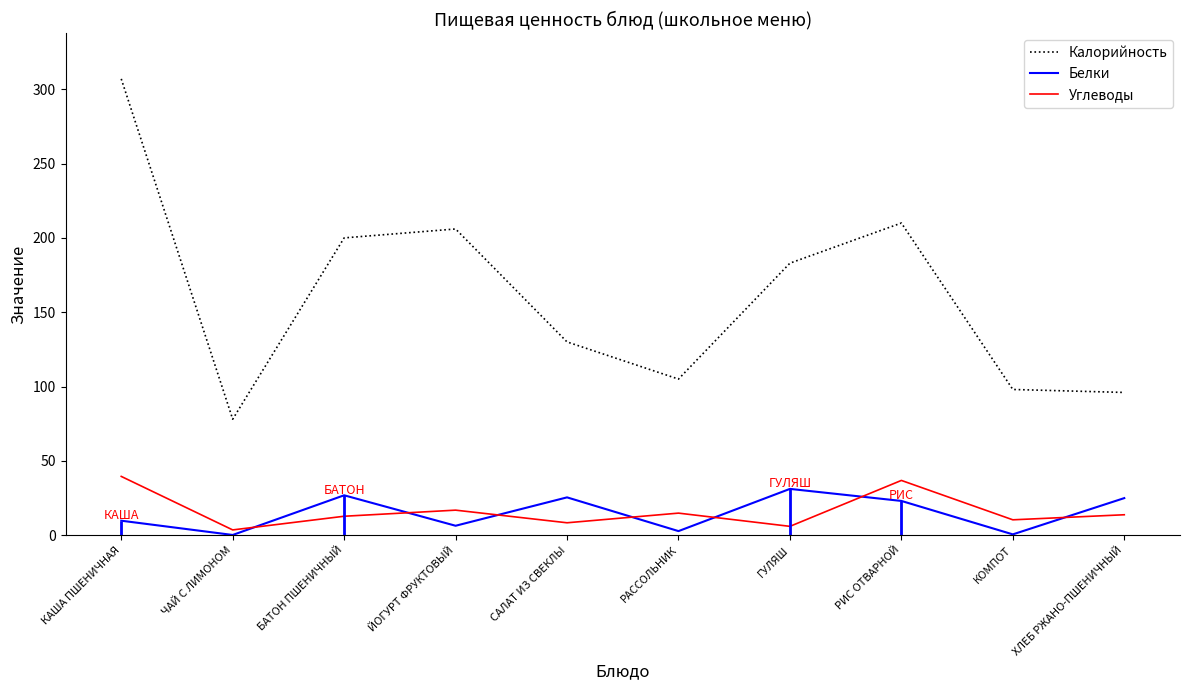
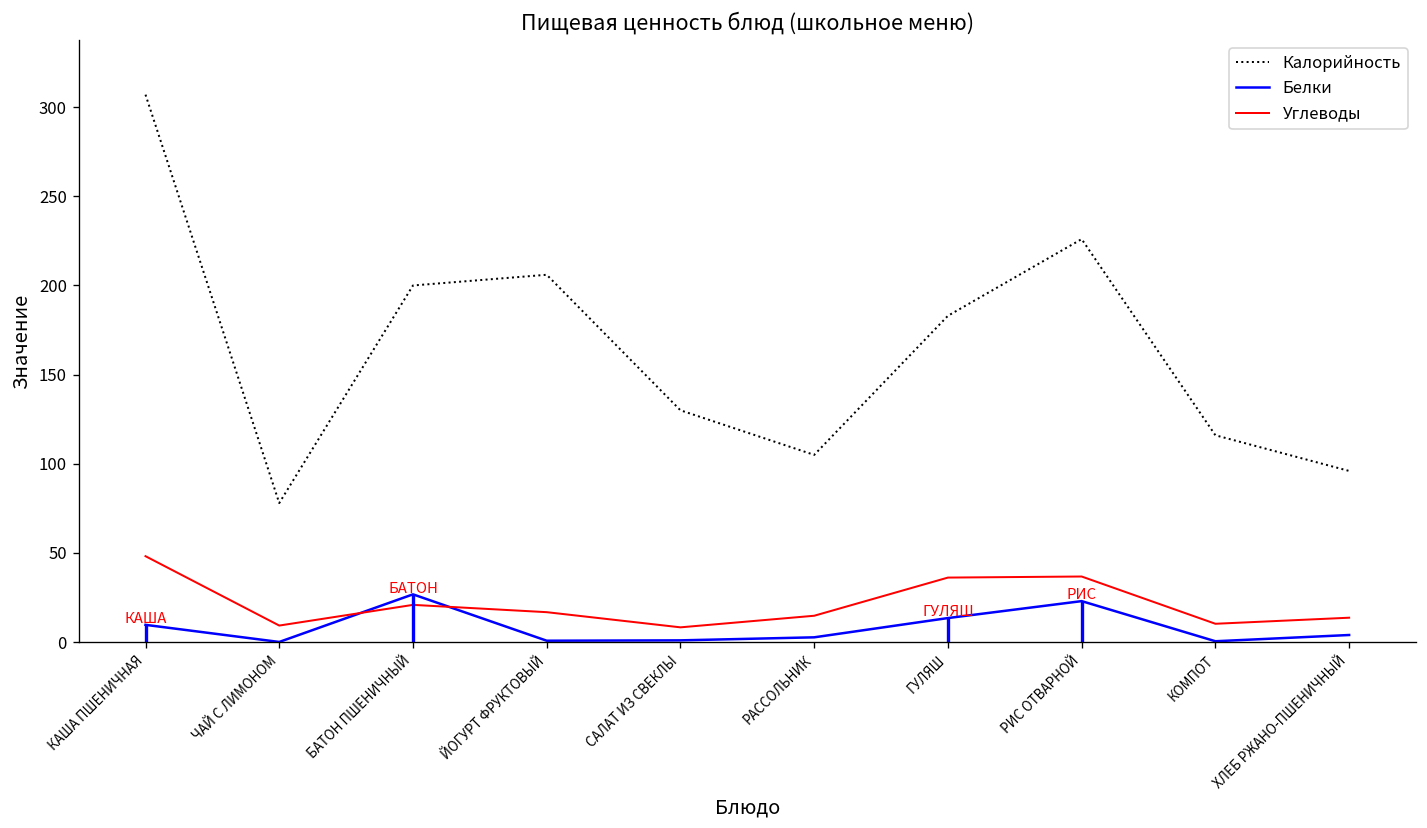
Углеводы, КАША ПШЕНИЧНАЯ: 40 -> 48
Углеводы, ЧАЙ С ЛИМОНОМ: 4 -> 9
Углеводы, БАТОН ПШЕНИЧНЫЙ: 13 -> 21
Белки, ЙОГУРТ ФРУКТОВЫЙ: 6 -> 1
Белки, САЛАТ ИЗ СВЕКЛЫ: 25 -> 1
Белки, ГУЛЯШ: 31 -> 14
Углеводы, ГУЛЯШ: 6 -> 36
Калорийность, РИС ОТВАРНОЙ: 210 -> 226
Калорийность, КОМПОТ: 98 -> 116
Белки, ХЛЕБ РЖАНО-ПШЕНИЧНЫЙ: 25 -> 4
